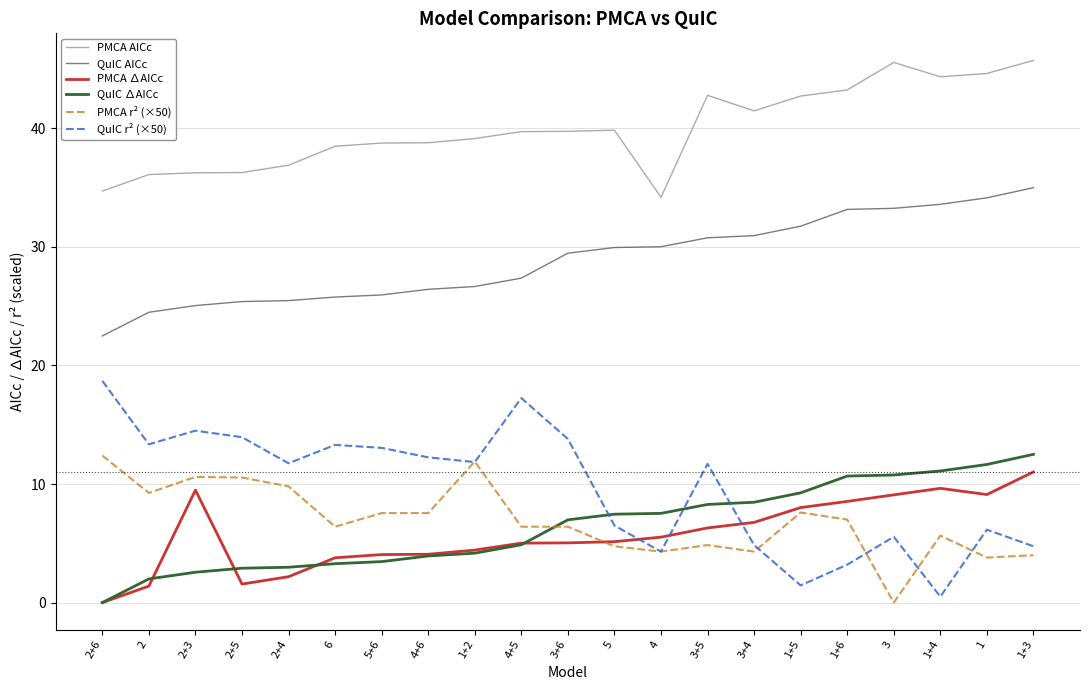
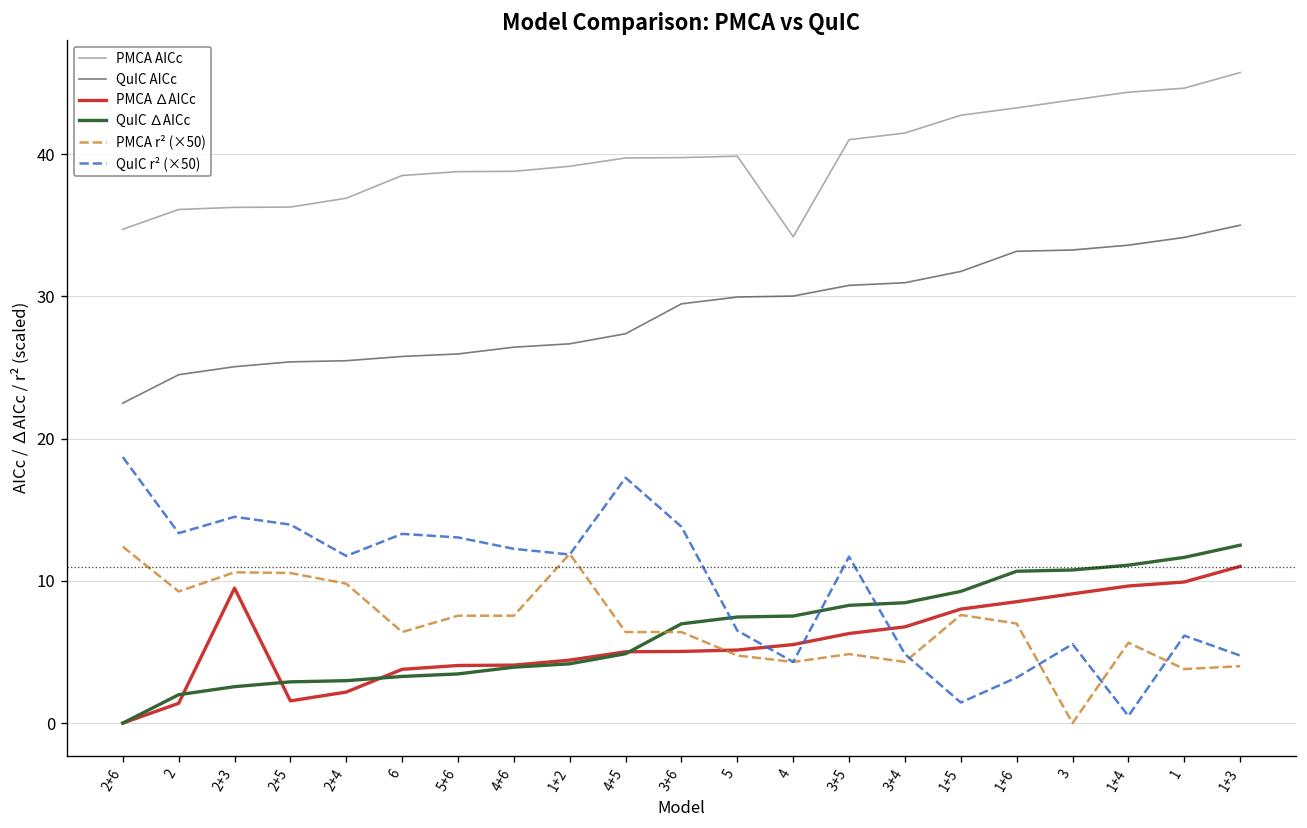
PMCA AICc, 3+5: 42.8 -> 41.0
PMCA AICc, 3: 45.6 -> 43.8
PMCA ∆AICc, 1: 9.1 -> 9.9
